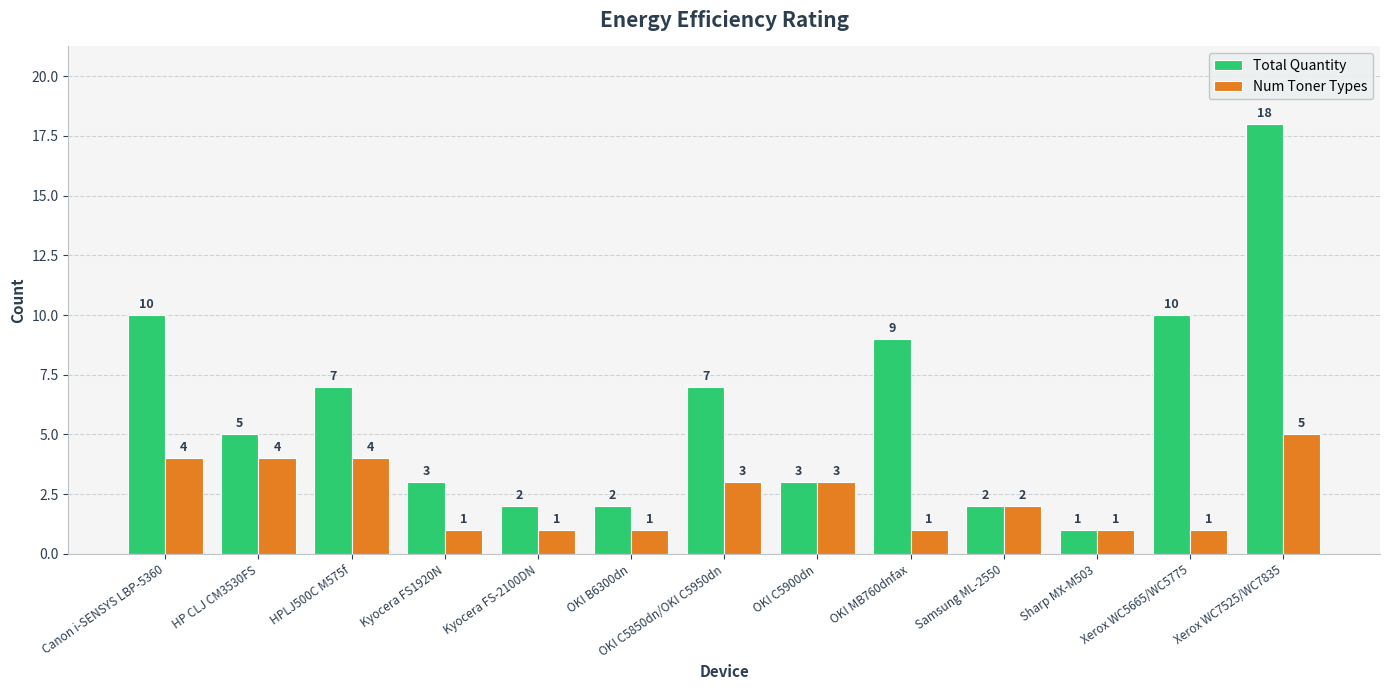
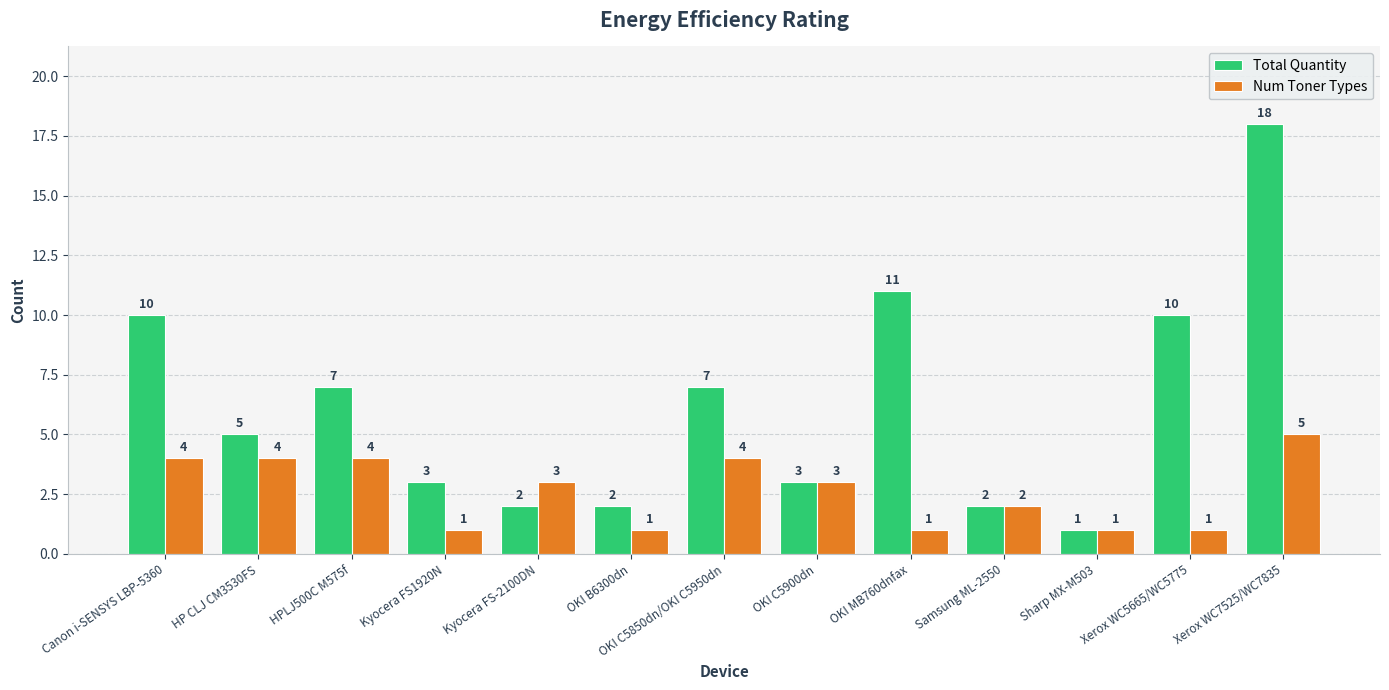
Num Toner Types, Kyocera FS-2100DN: 1 -> 3
Num Toner Types, OKI C5850dn/OKI C5950dn: 3 -> 4
Total Quantity, OKI MB760dnfax: 9 -> 11
